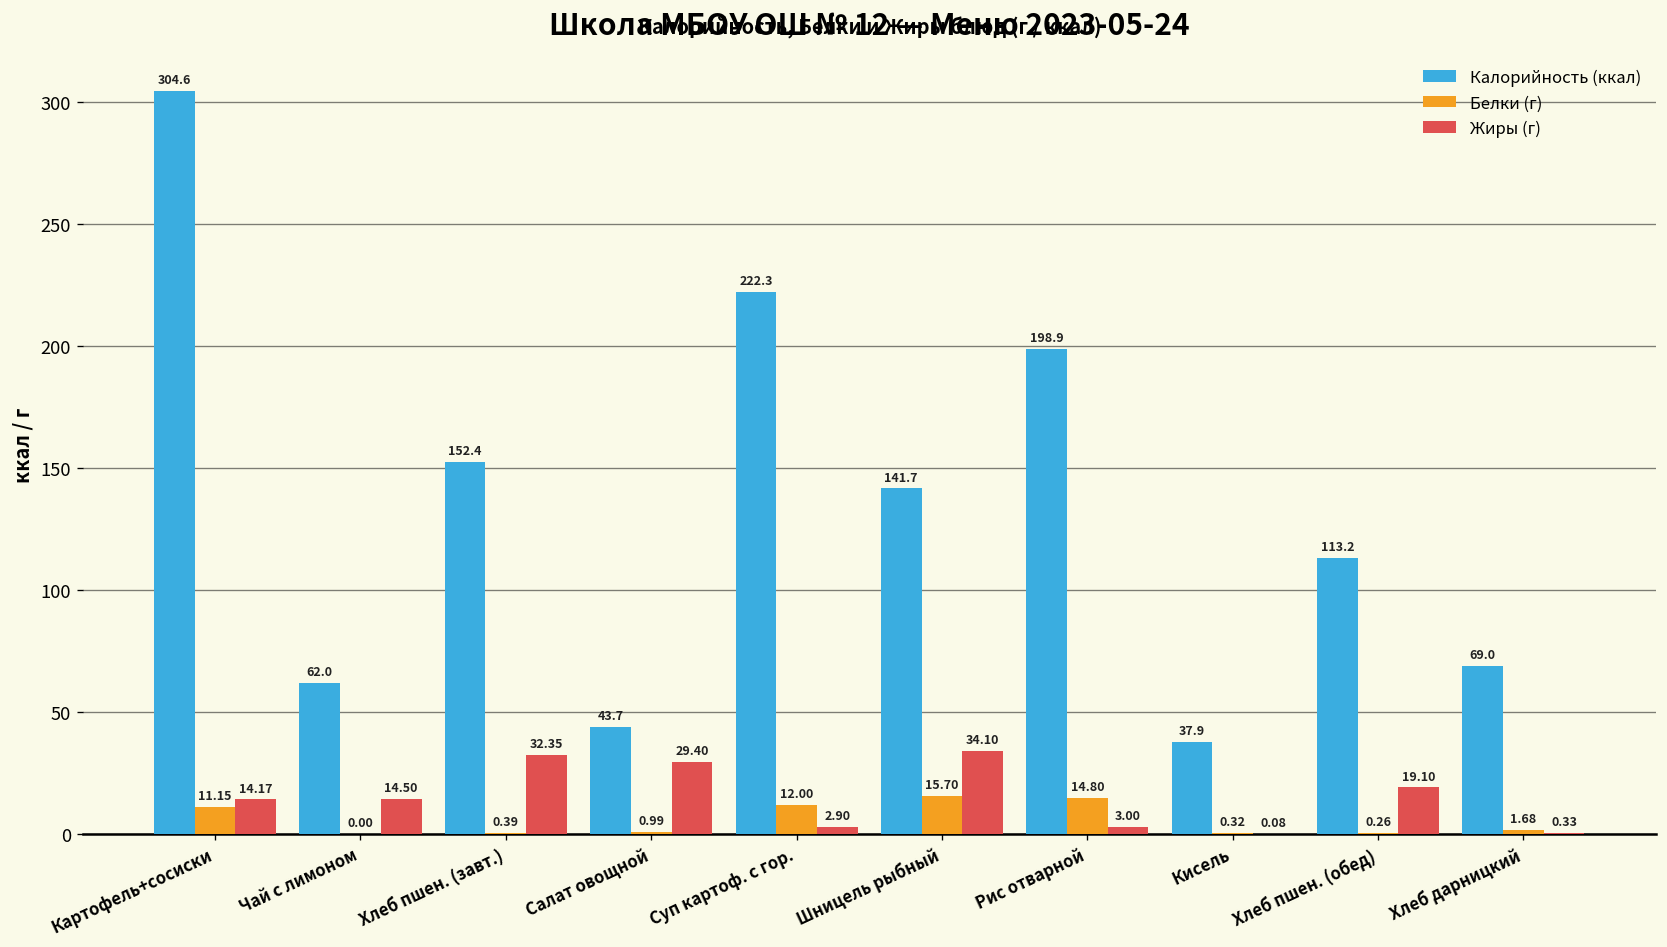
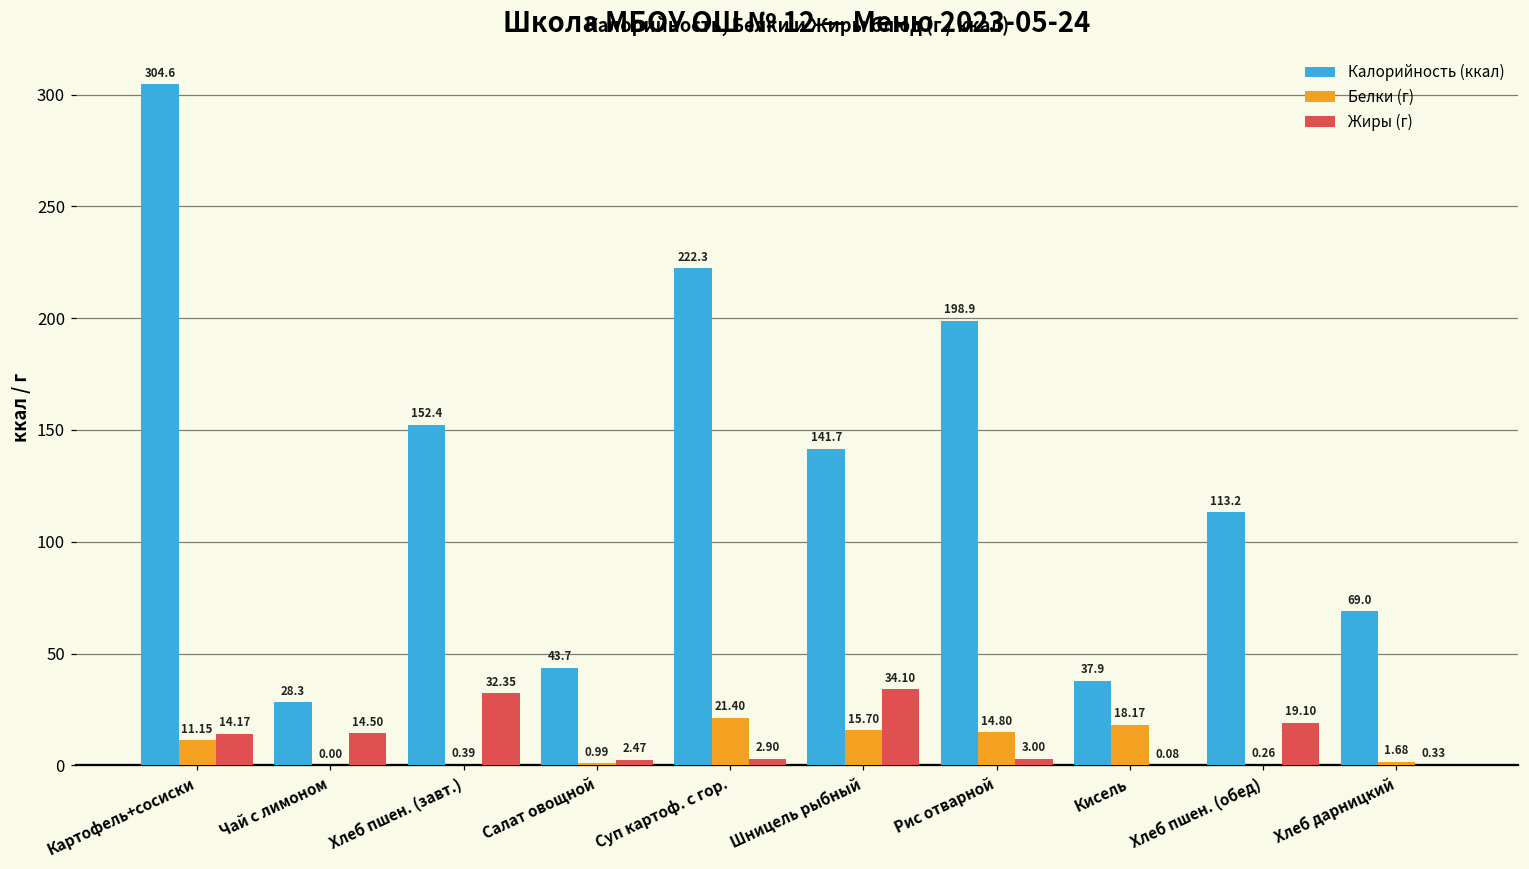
Калорийность (ккал), Чай с лимоном: 62.0 -> 28.3
Жиры (г), Салат овощной: 29.40 -> 2.47
Белки (г), Суп картоф. с гор.: 12.00 -> 21.40
Белки (г), Кисель: 0.32 -> 18.17
